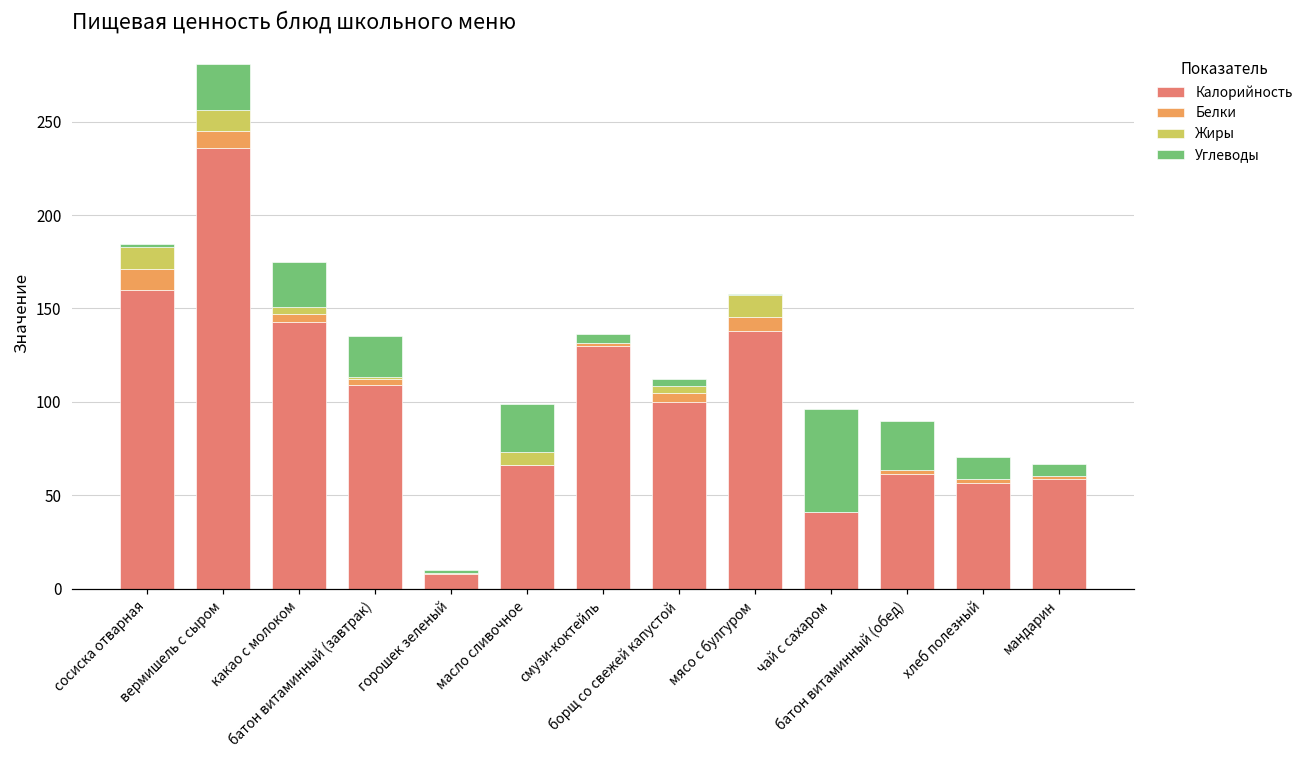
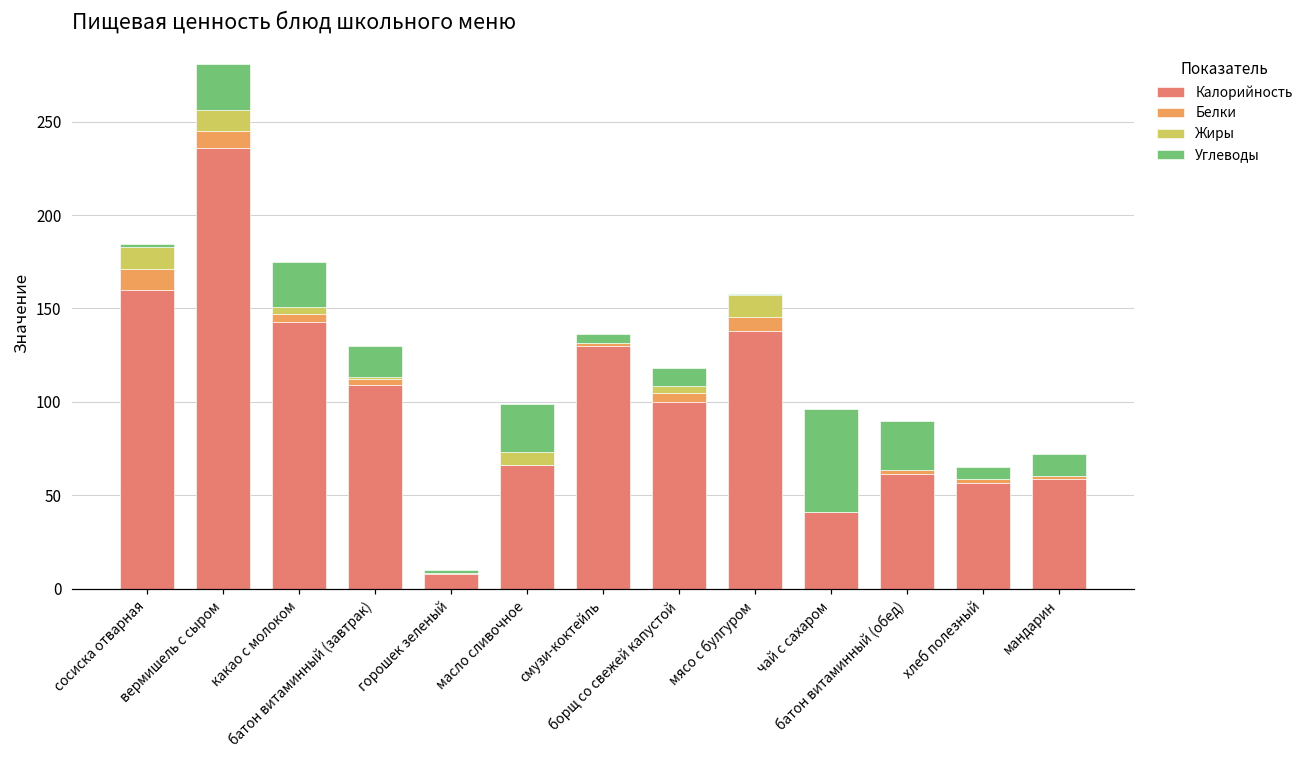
Углеводы, батон витаминный (завтрак): 22 -> 17
Углеводы, борщ со свежей капустой: 4 -> 10
Углеводы, хлеб полезный: 12 -> 6
Углеводы, мандарин: 6 -> 12
